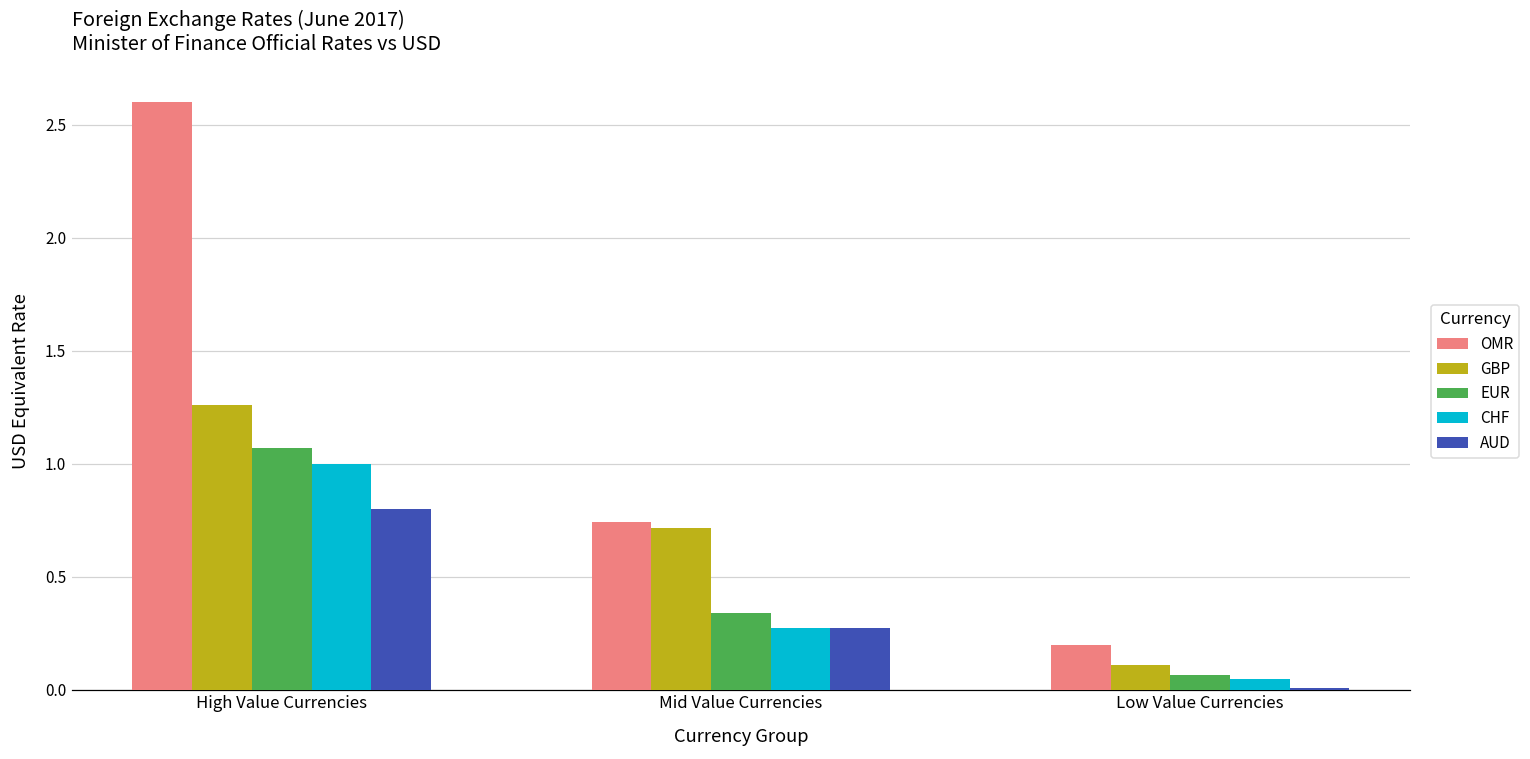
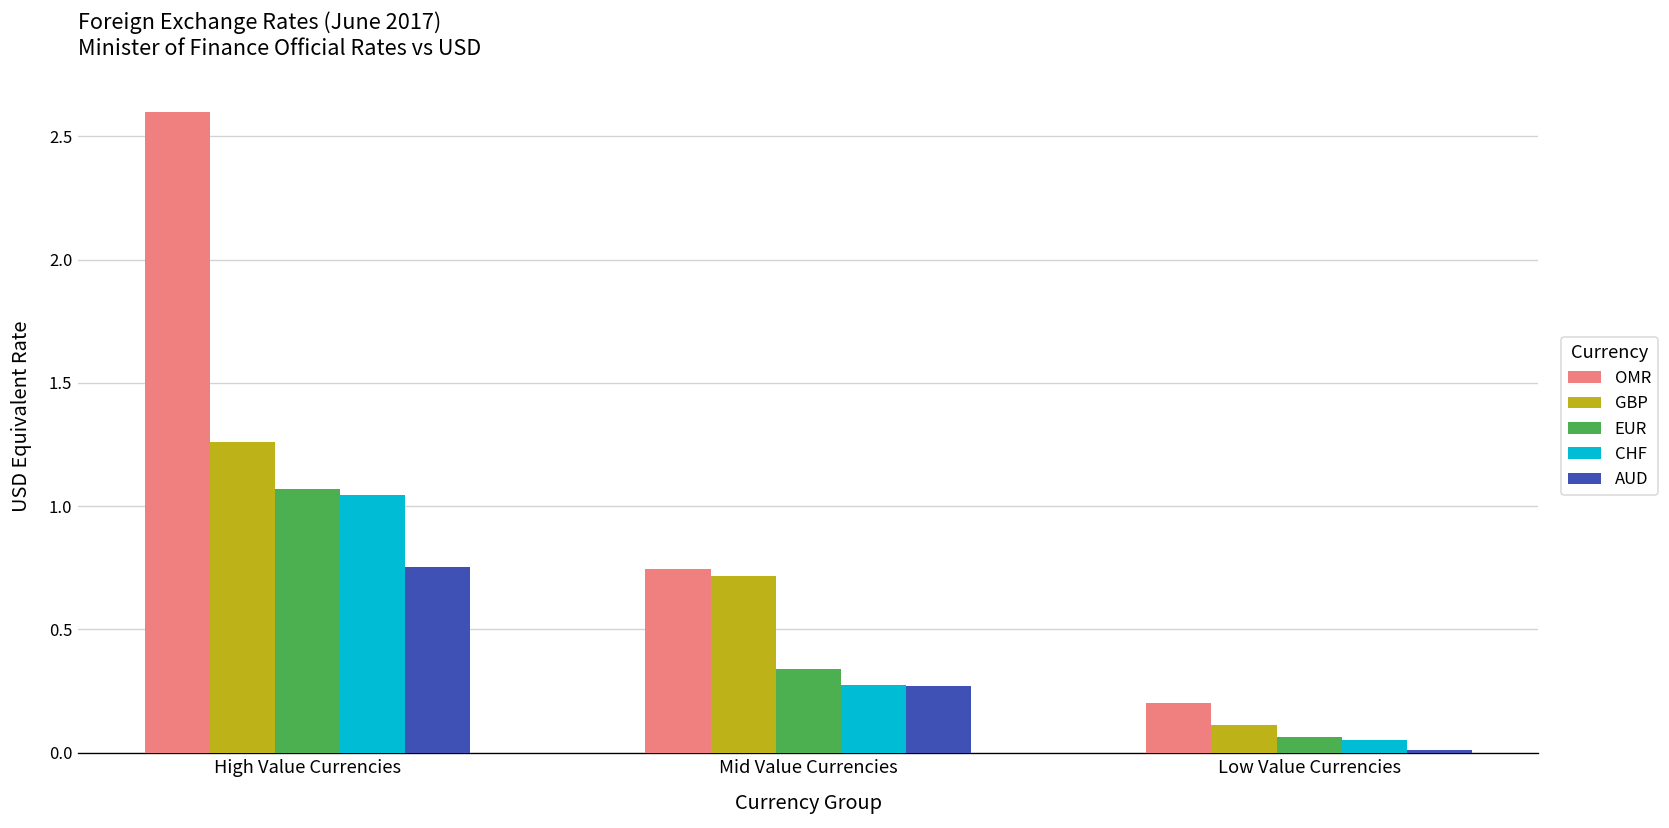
CHF, High Value Currencies: 1.00 -> 1.04
AUD, High Value Currencies: 0.80 -> 0.75
